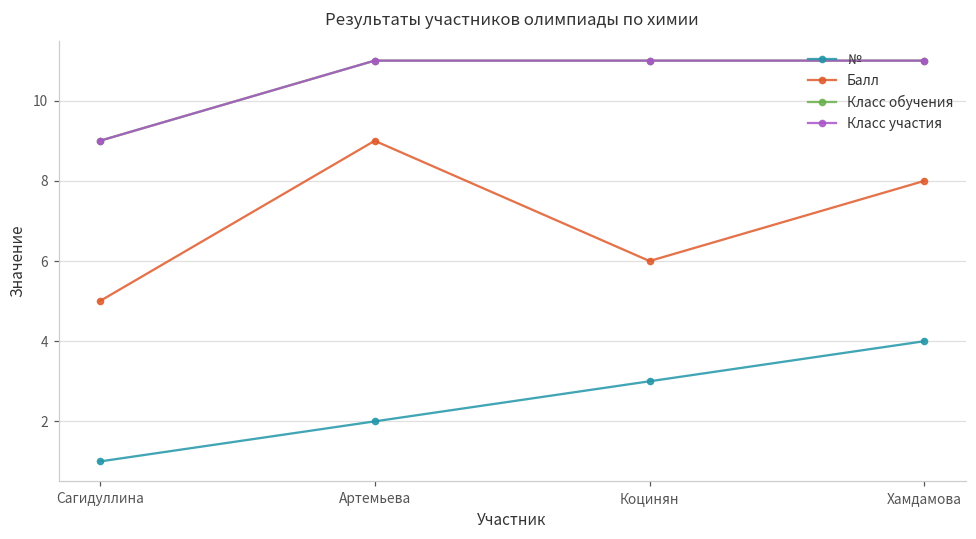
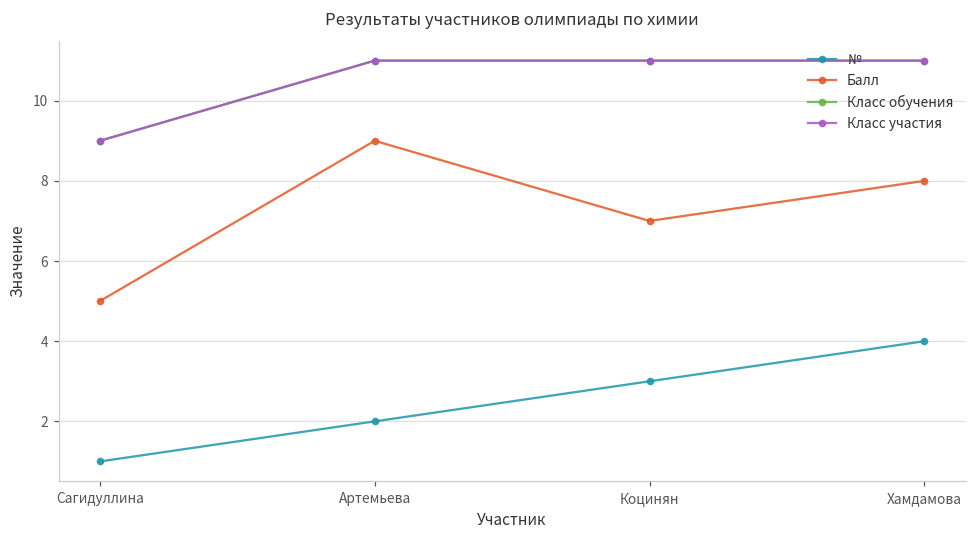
Балл, Коцинян: 6 -> 7
